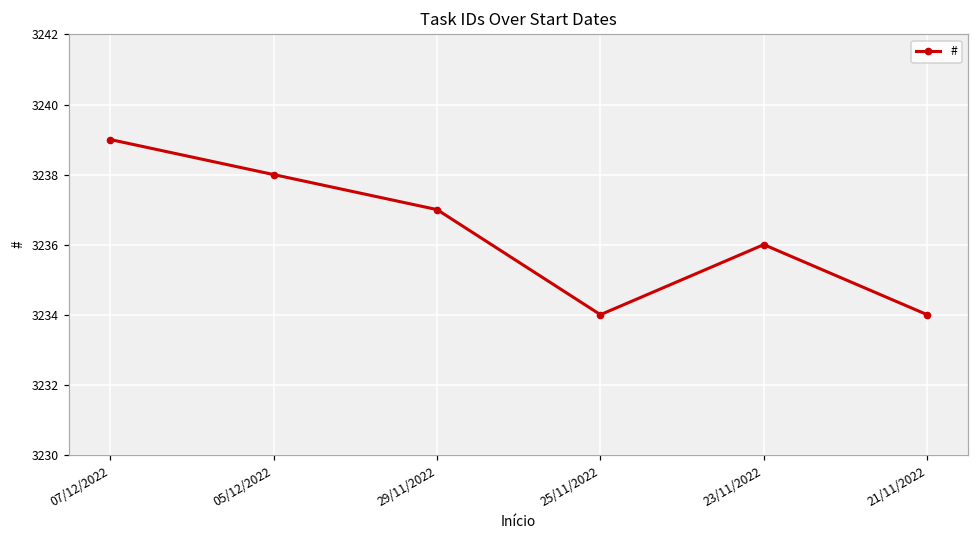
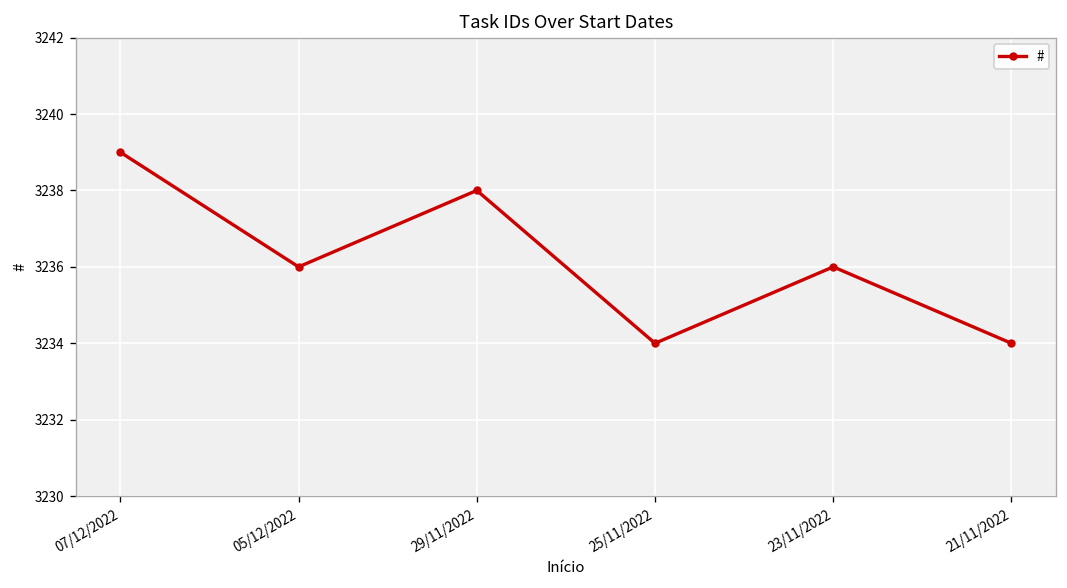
05/12/2022: 3238 -> 3236
29/11/2022: 3237 -> 3238
